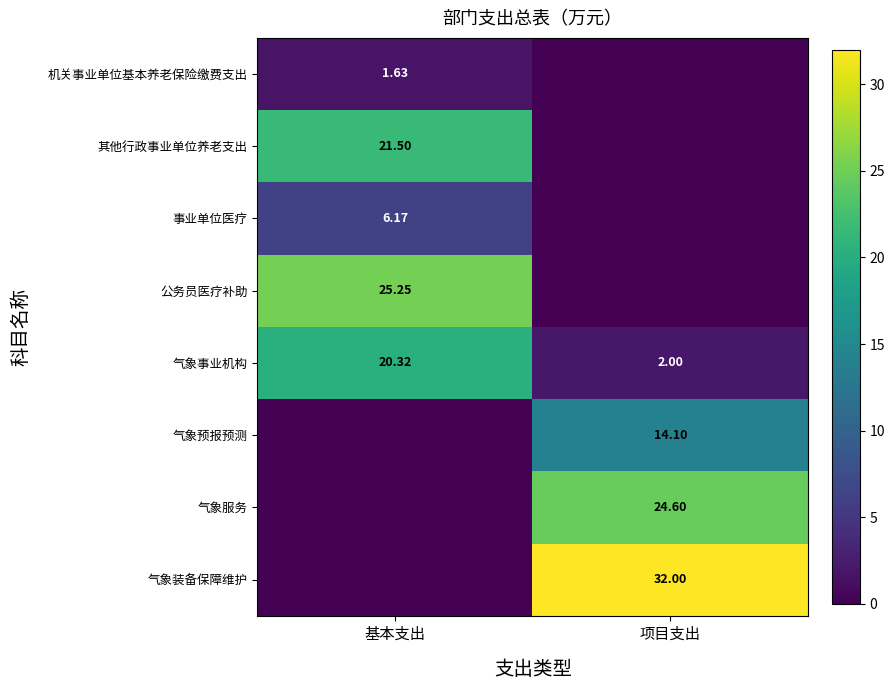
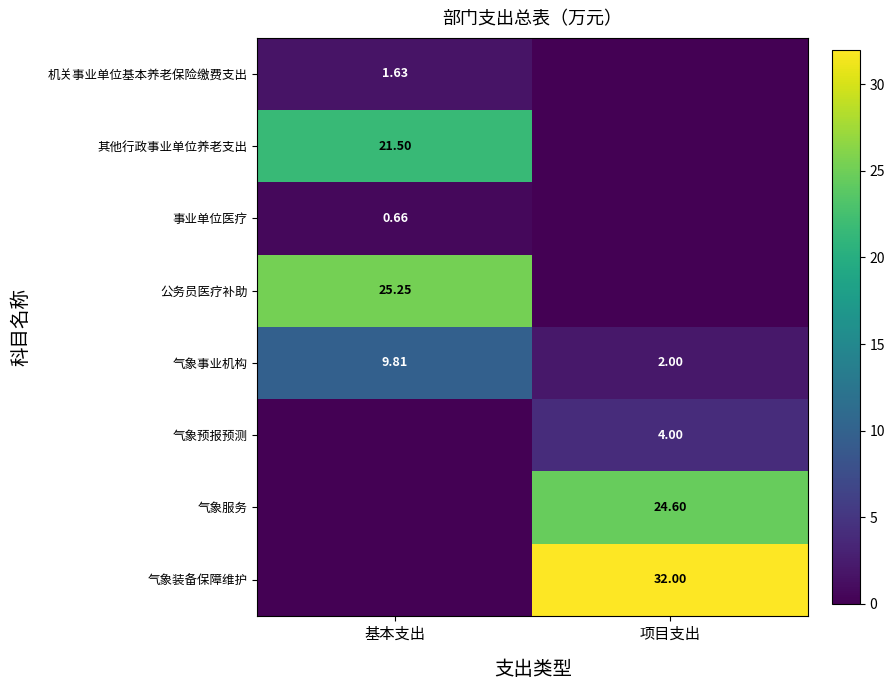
事业单位医疗, 基本支出: 6.17 -> 0.66
气象事业机构, 基本支出: 20.32 -> 9.81
气象预报预测, 项目支出: 14.10 -> 4.00
